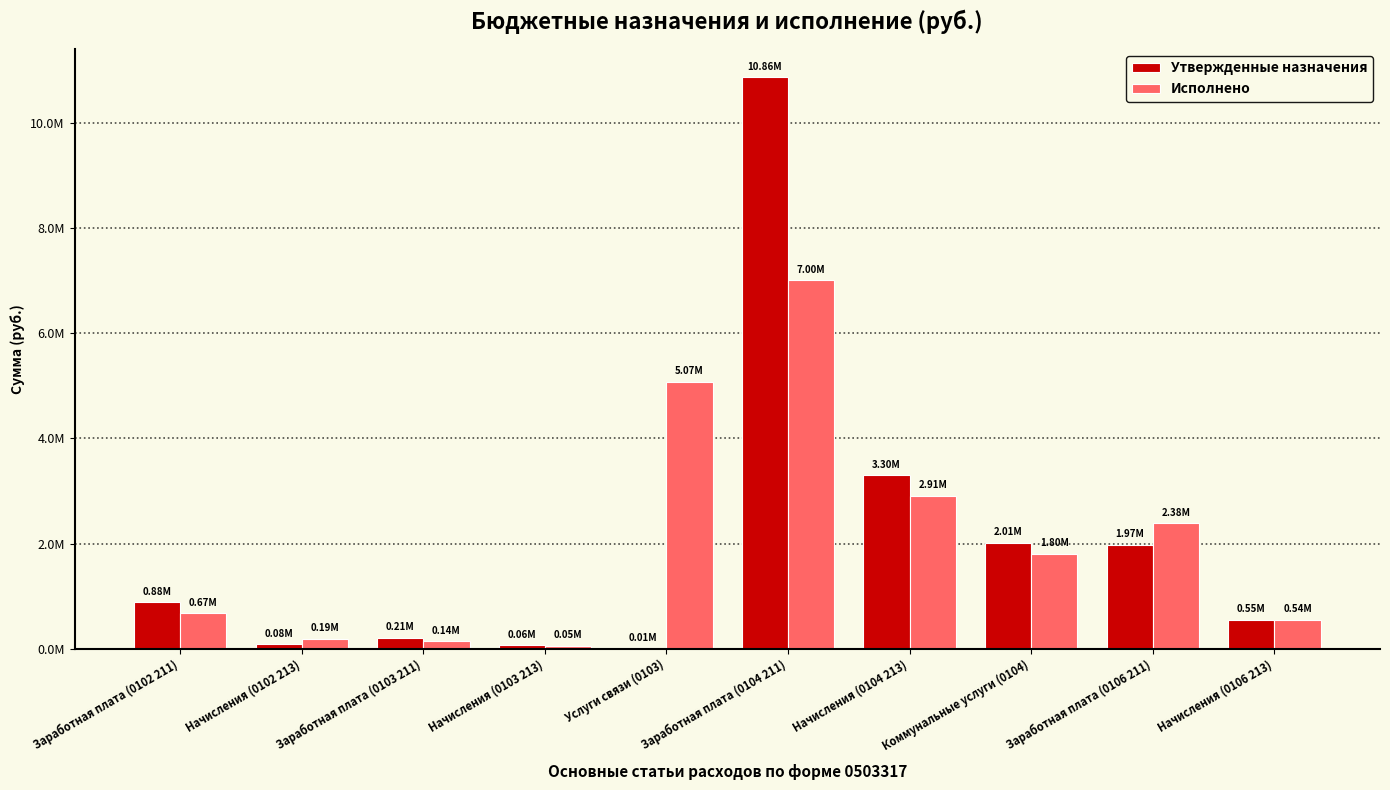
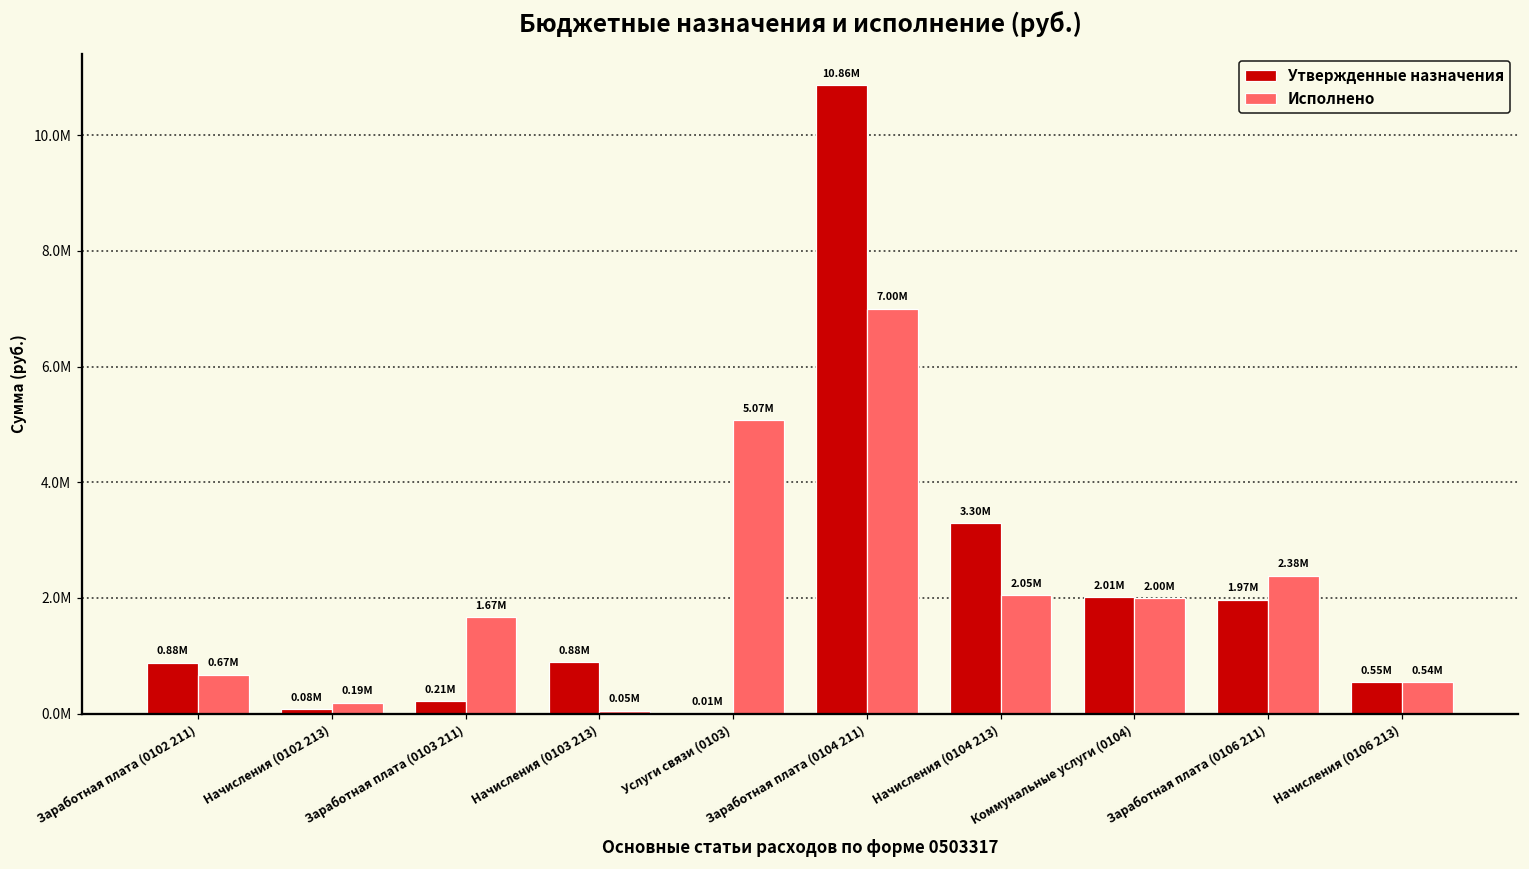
Исполнено, Заработная плата (0103 211): 0.14M -> 1.67M
Утвержденные назначения, Начисления (0103 213): 0.06M -> 0.88M
Исполнено, Начисления (0104 213): 2.91M -> 2.05M
Исполнено, Коммунальные услуги (0104): 1.80M -> 2.00M
